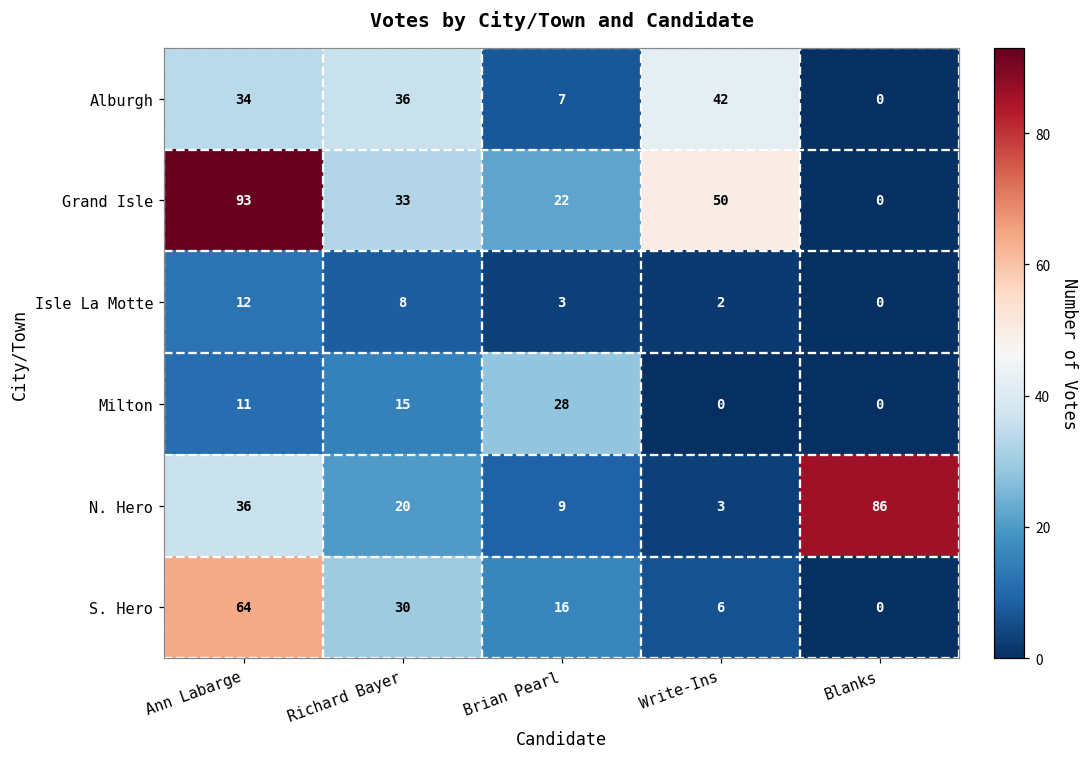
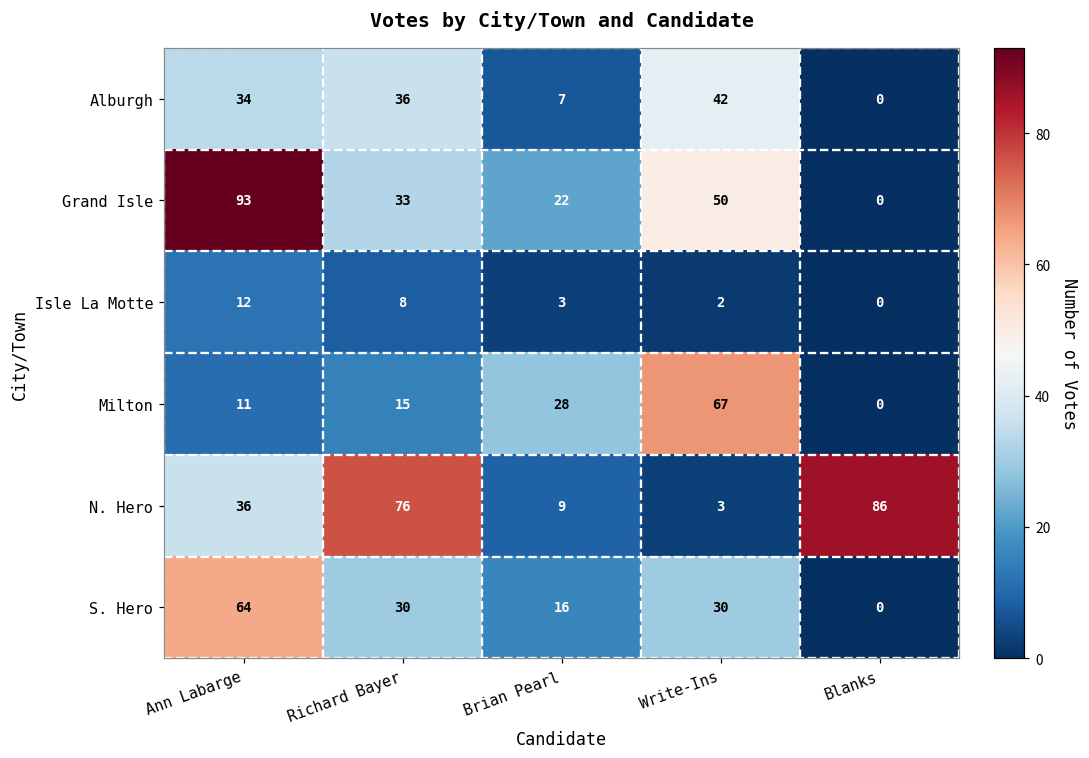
Milton, Write-Ins: 0 -> 67
N. Hero, Richard Bayer: 20 -> 76
S. Hero, Write-Ins: 6 -> 30
